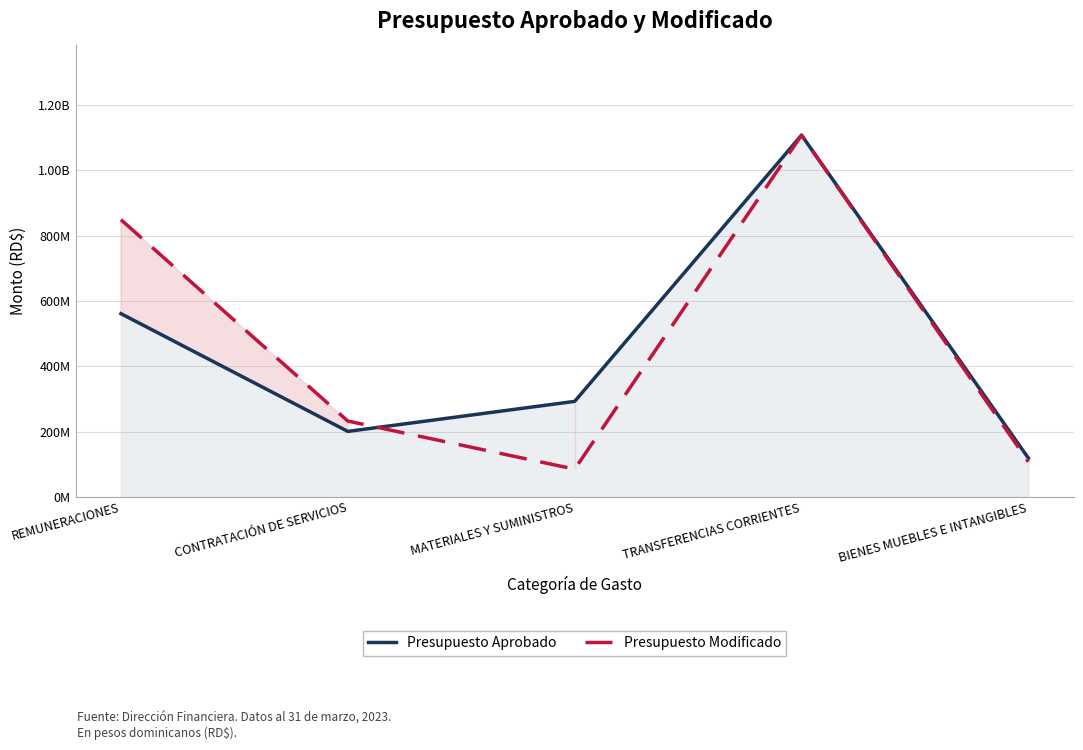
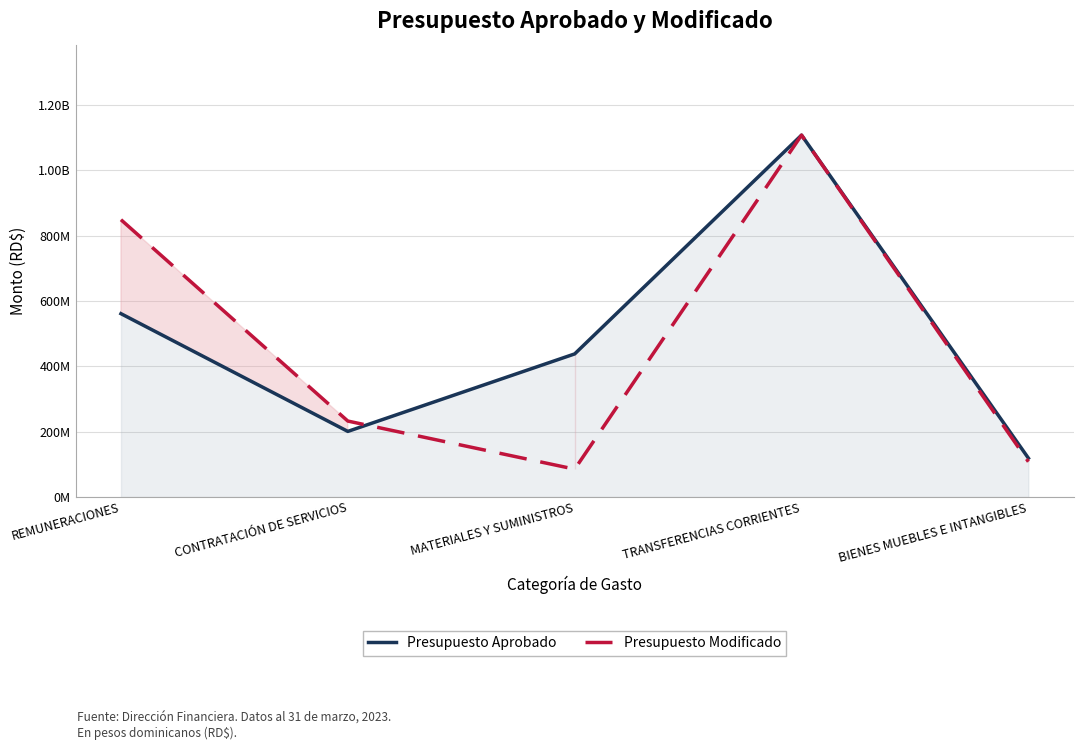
Presupuesto Aprobado, MATERIALES Y SUMINISTROS: 290000000 -> 440000000
